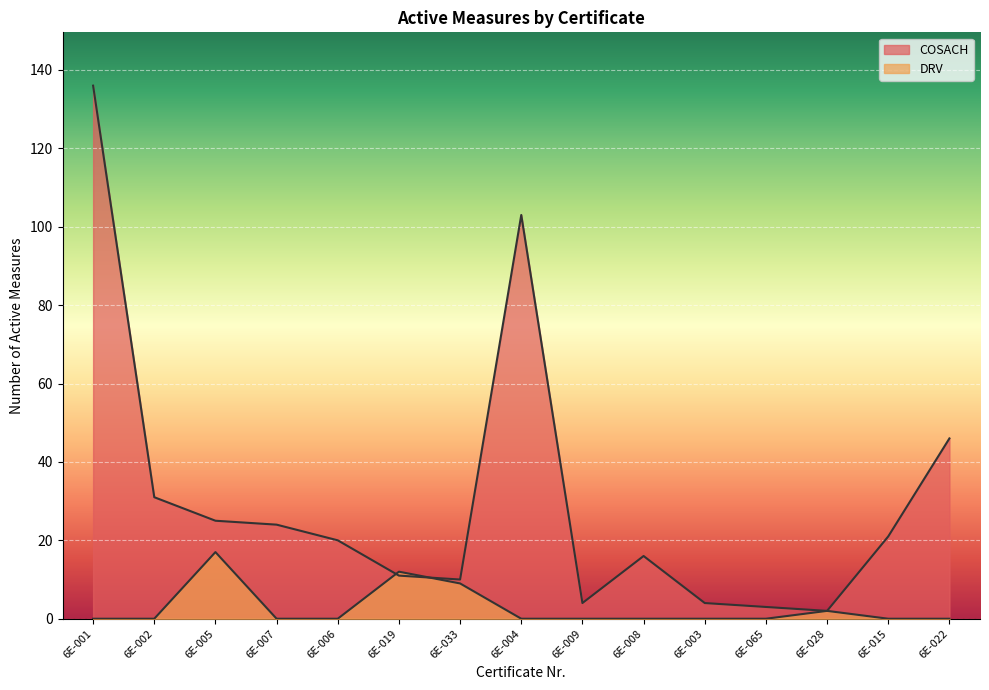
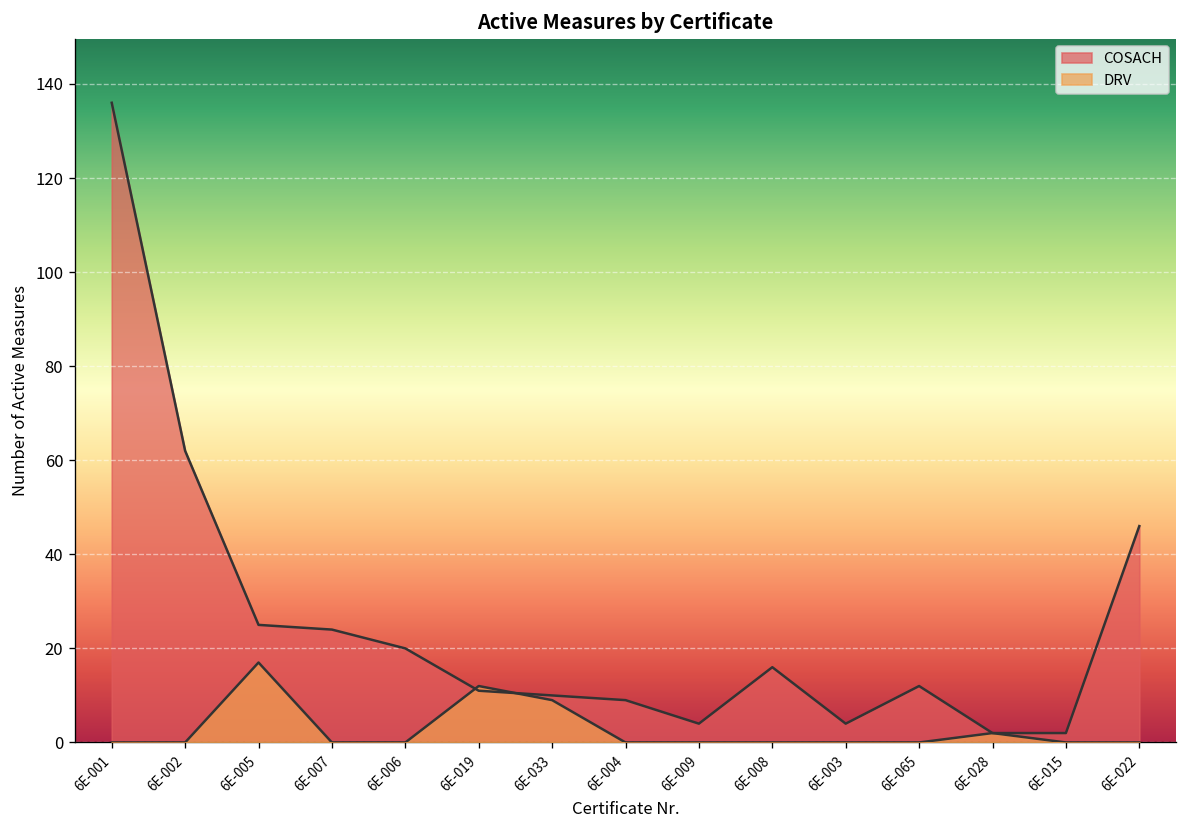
COSACH, 6E-002: 31 -> 62
COSACH, 6E-004: 103 -> 9
COSACH, 6E-065: 3 -> 12
COSACH, 6E-015: 21 -> 2
